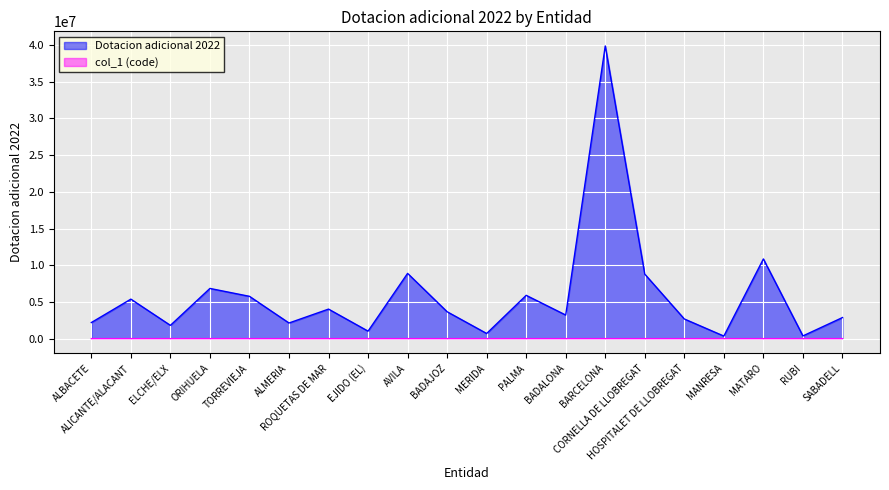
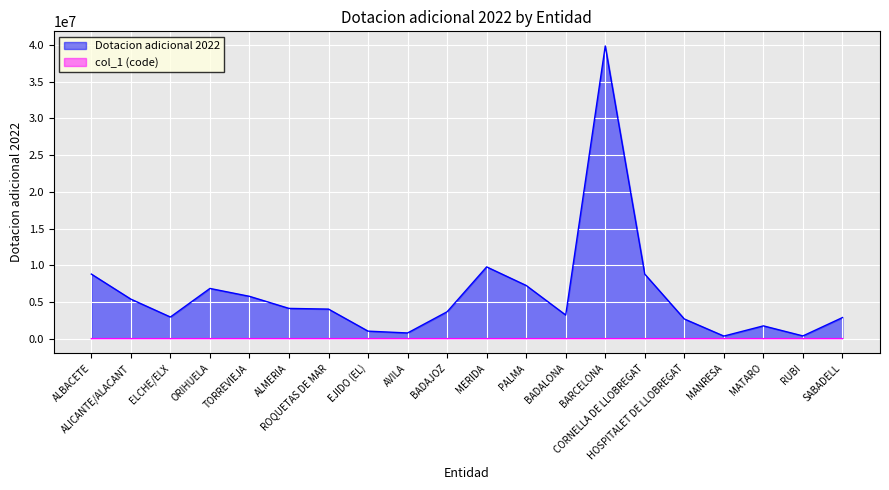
Dotacion adicional 2022, ALBACETE: 2000000 -> 9000000
Dotacion adicional 2022, ELCHE/ELX: 2000000 -> 3000000
Dotacion adicional 2022, ALMERIA: 2000000 -> 4000000
Dotacion adicional 2022, AVILA: 9000000 -> 1000000
Dotacion adicional 2022, MERIDA: 1000000 -> 10000000
Dotacion adicional 2022, PALMA: 6000000 -> 7000000
Dotacion adicional 2022, MATARO: 11000000 -> 2000000
